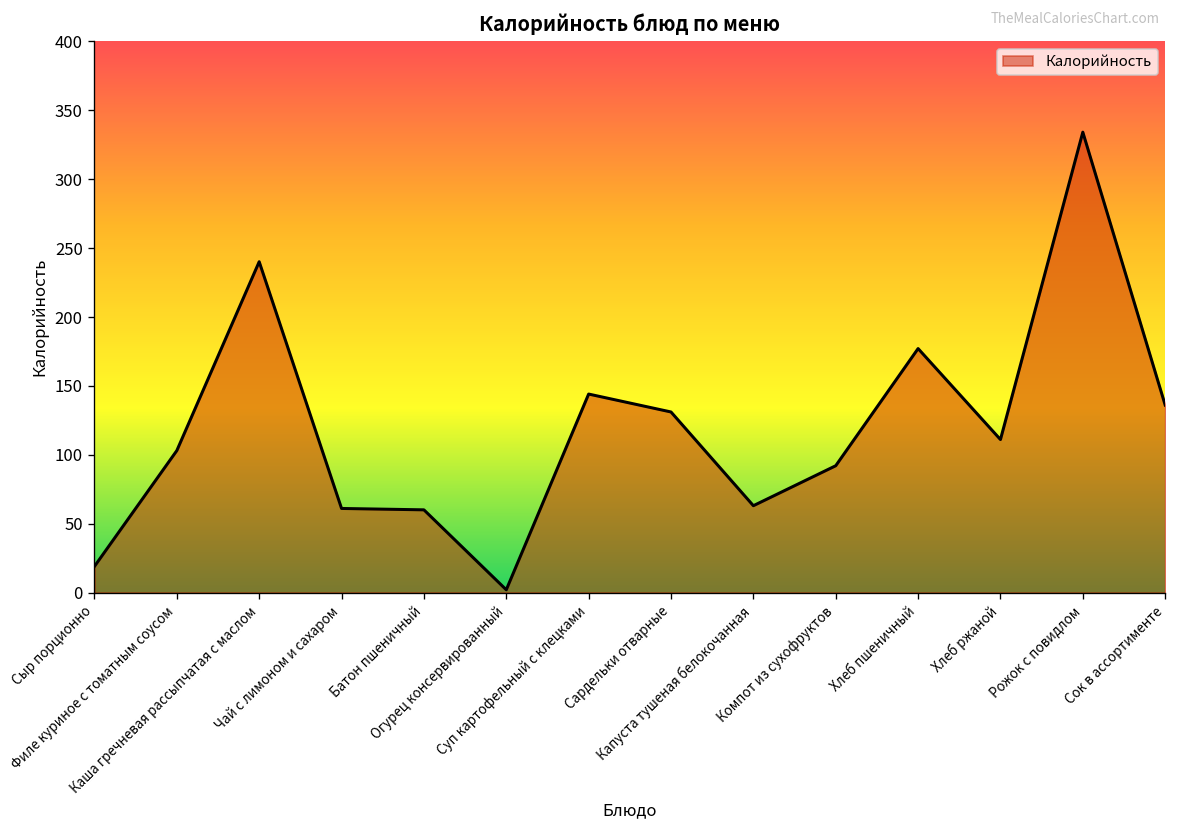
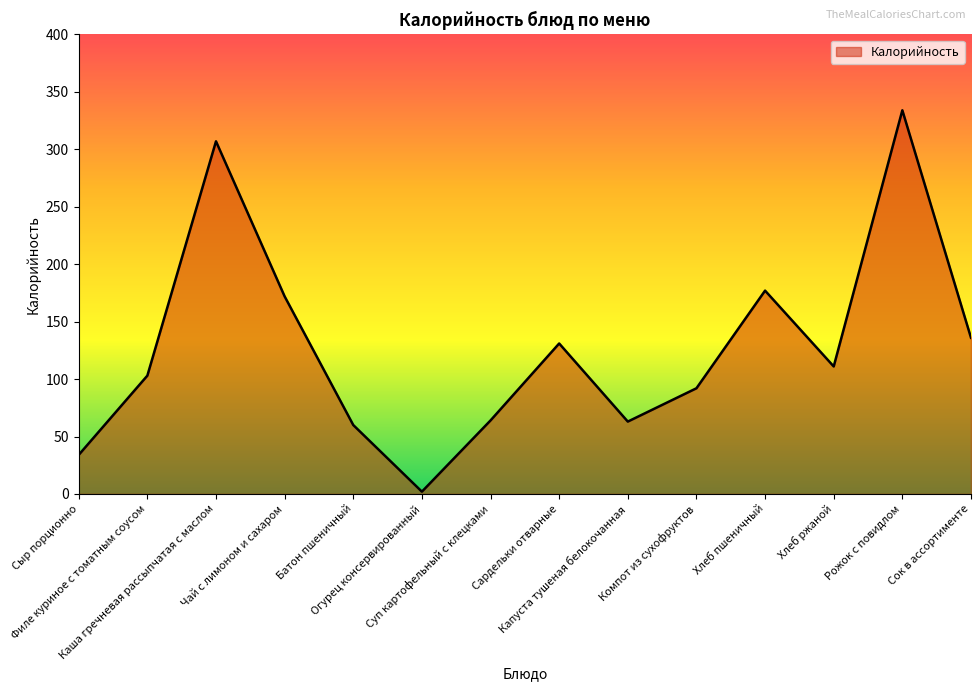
Сыр порционно: 19 -> 34
Каша гречневая рассыпчатая с маслом: 240 -> 307
Чай с лимоном и сахаром: 61 -> 172
Суп картофельный с клецками: 144 -> 64
